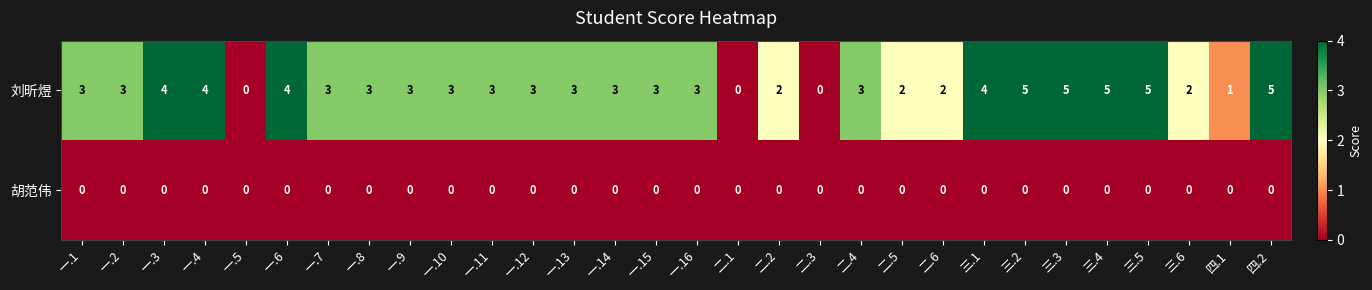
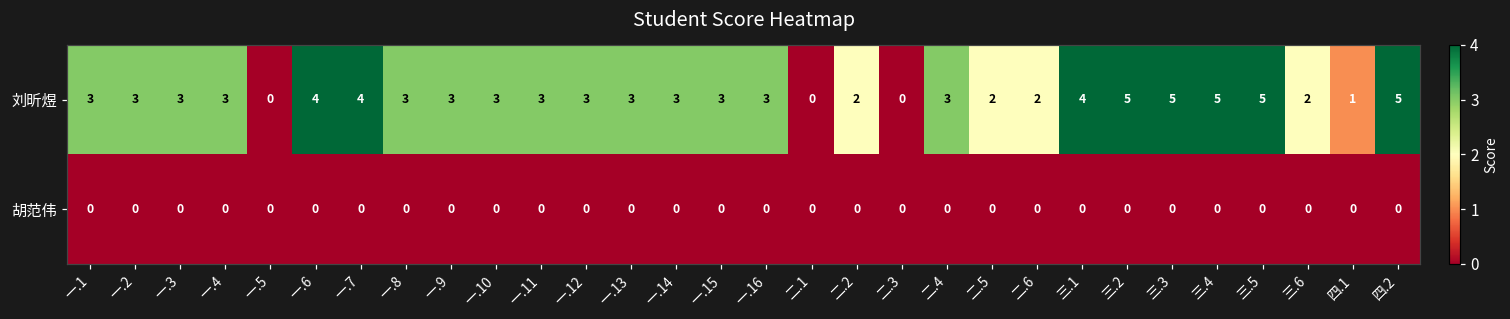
刘昕煜, 一.3: 4 -> 3
刘昕煜, 一.4: 4 -> 3
刘昕煜, 一.7: 3 -> 4
